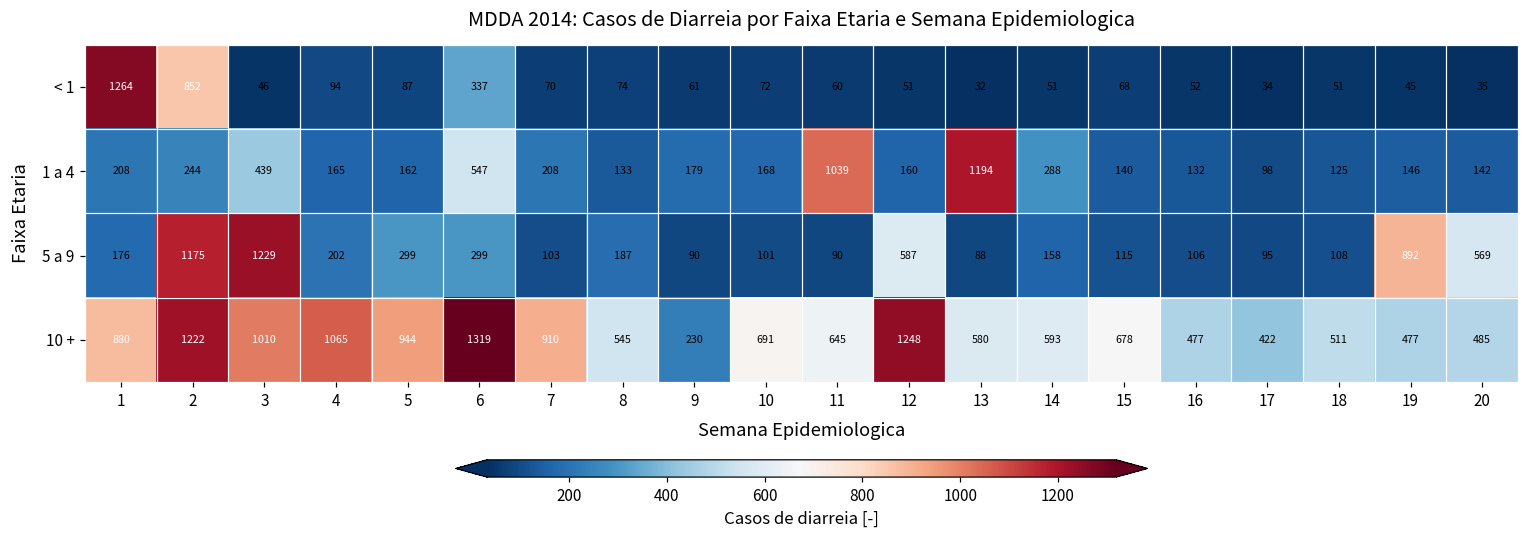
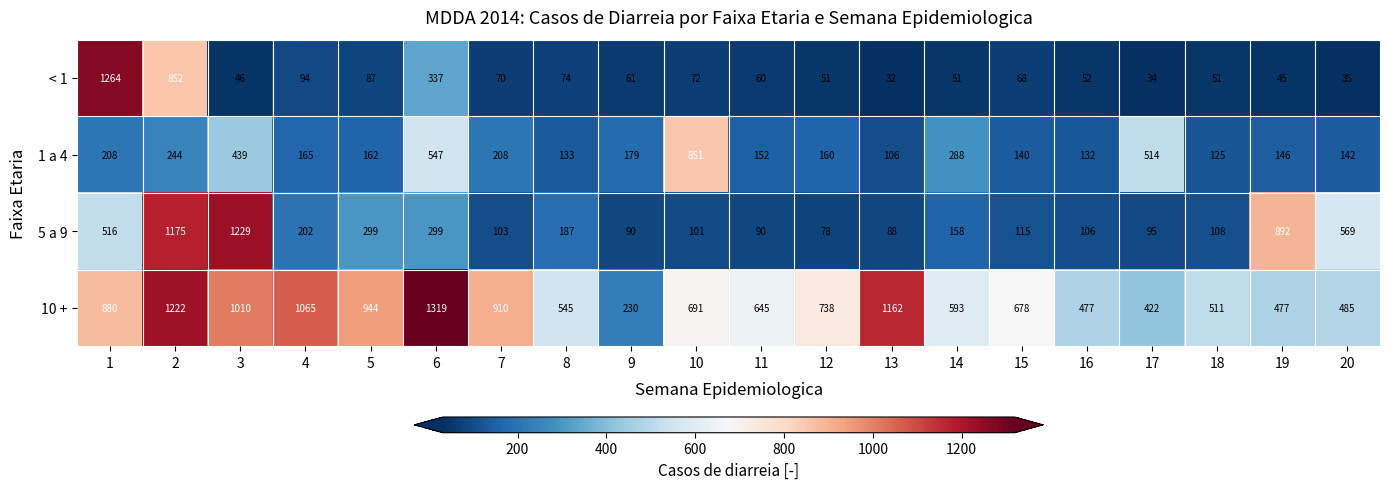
1 a 4, 10: 168 -> 851
1 a 4, 11: 1039 -> 152
1 a 4, 13: 1194 -> 106
1 a 4, 17: 98 -> 514
5 a 9, 1: 176 -> 516
5 a 9, 12: 587 -> 78
10 +, 12: 1248 -> 738
10 +, 13: 580 -> 1162
